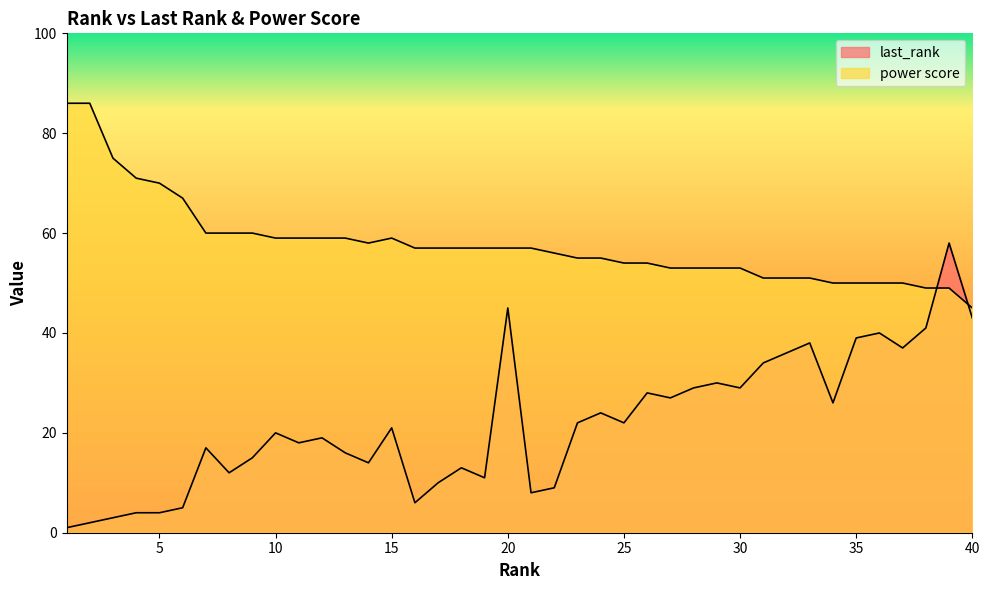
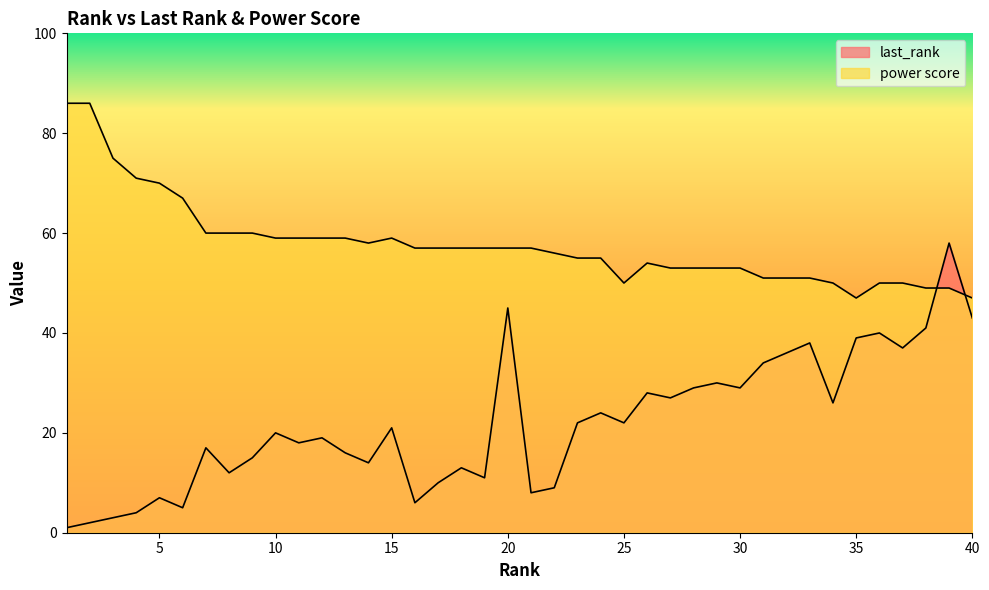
last_rank, 5: 4 -> 7
power score, 25: 54 -> 50
power score, 35: 50 -> 47
power score, 40: 45 -> 47
